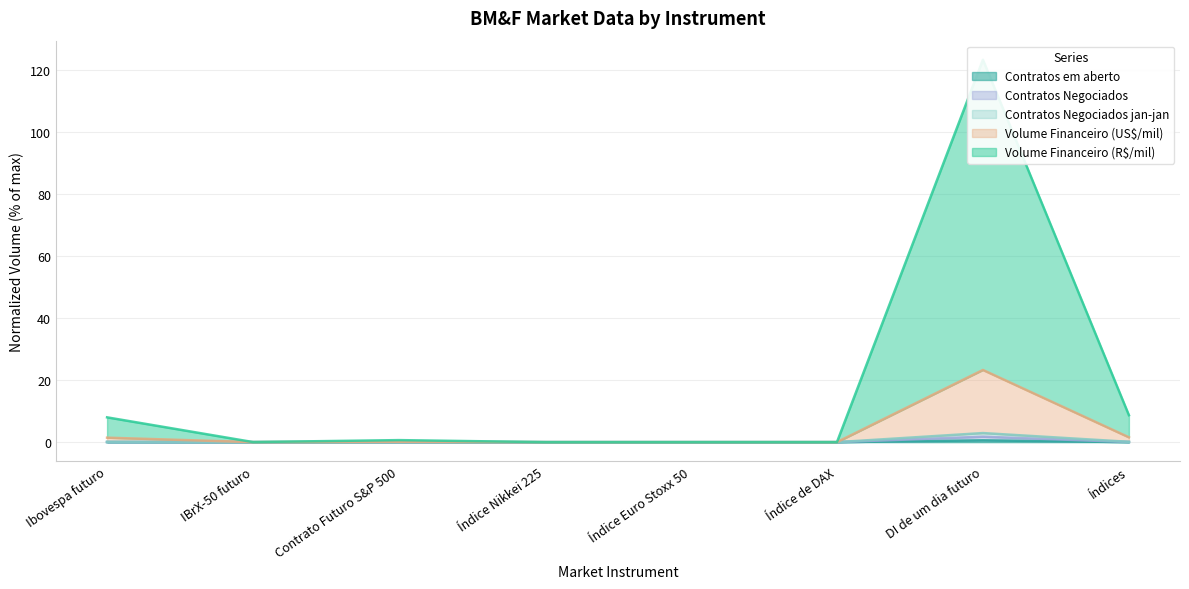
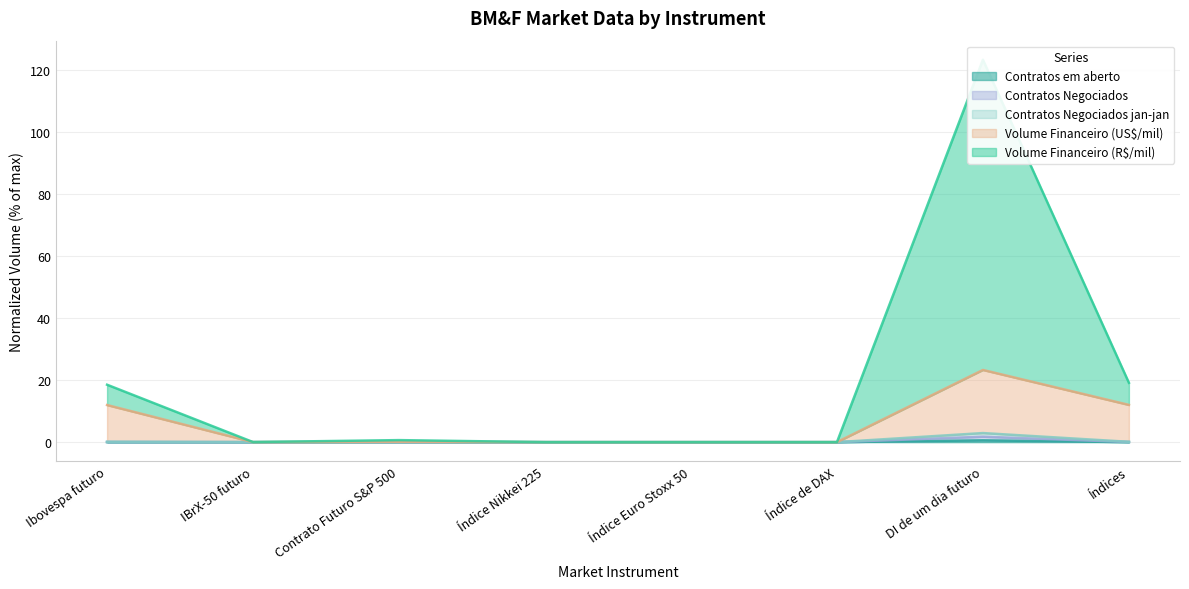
Volume Financeiro (US$/mil), Ibovespa futuro: 1 -> 12
Volume Financeiro (US$/mil), Índices: 1 -> 12
